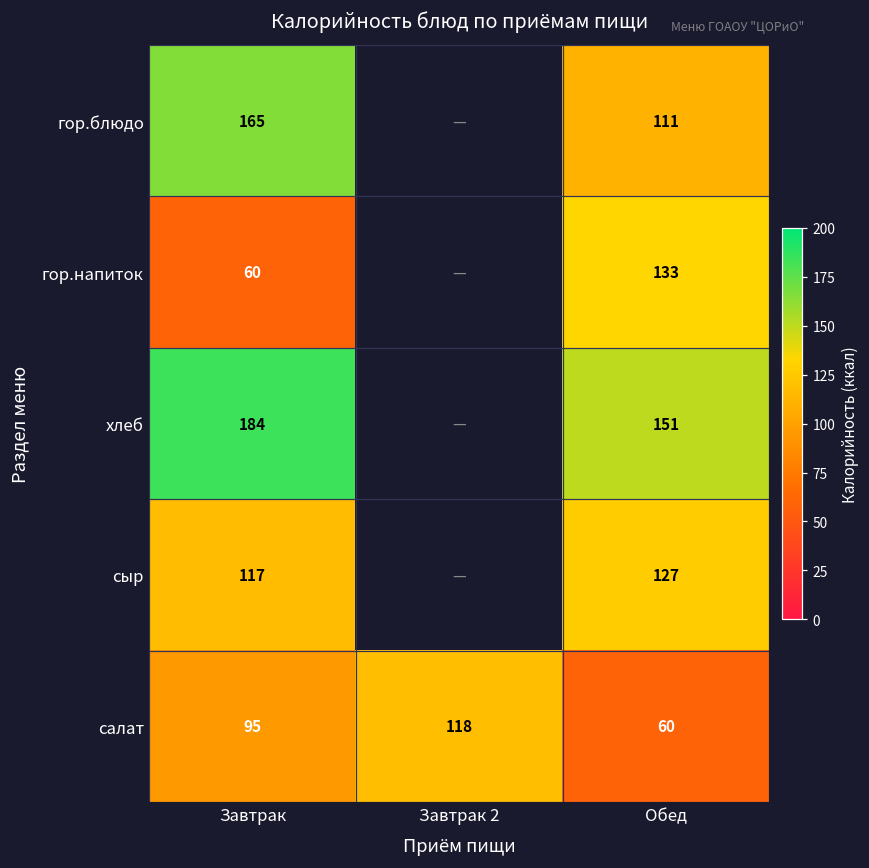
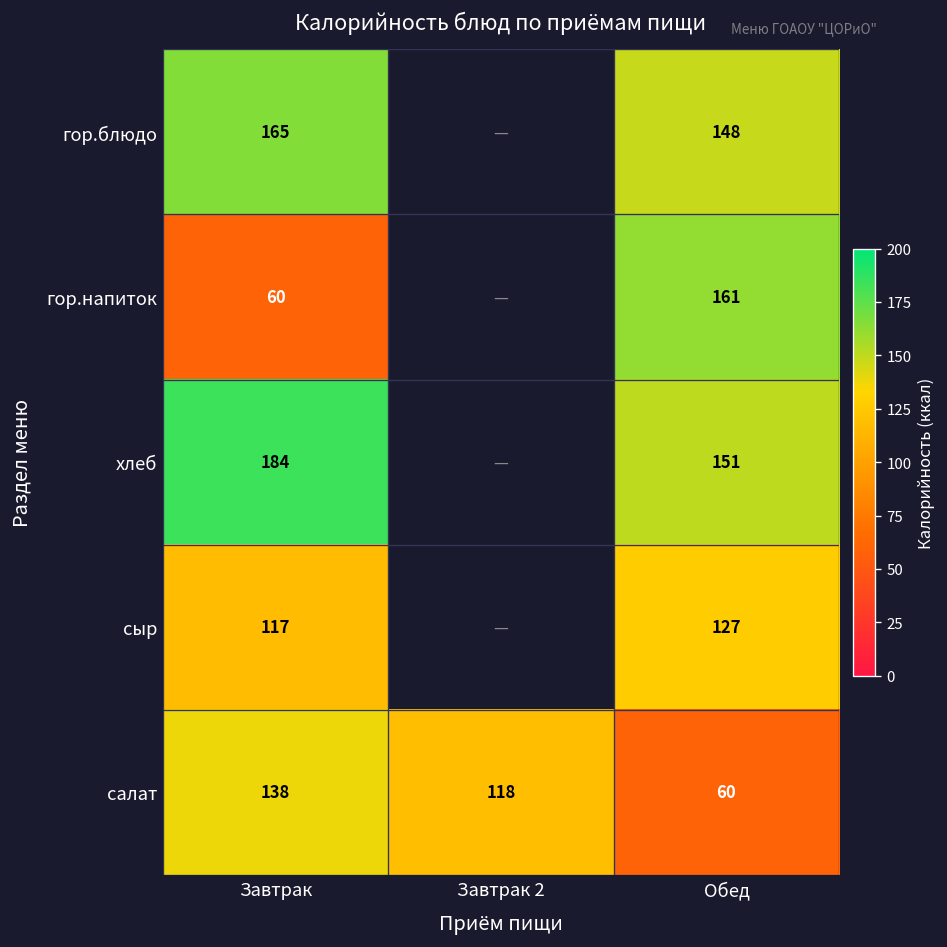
гор.блюдо, Обед: 111 -> 148
гор.напиток, Обед: 133 -> 161
салат, Завтрак: 95 -> 138
